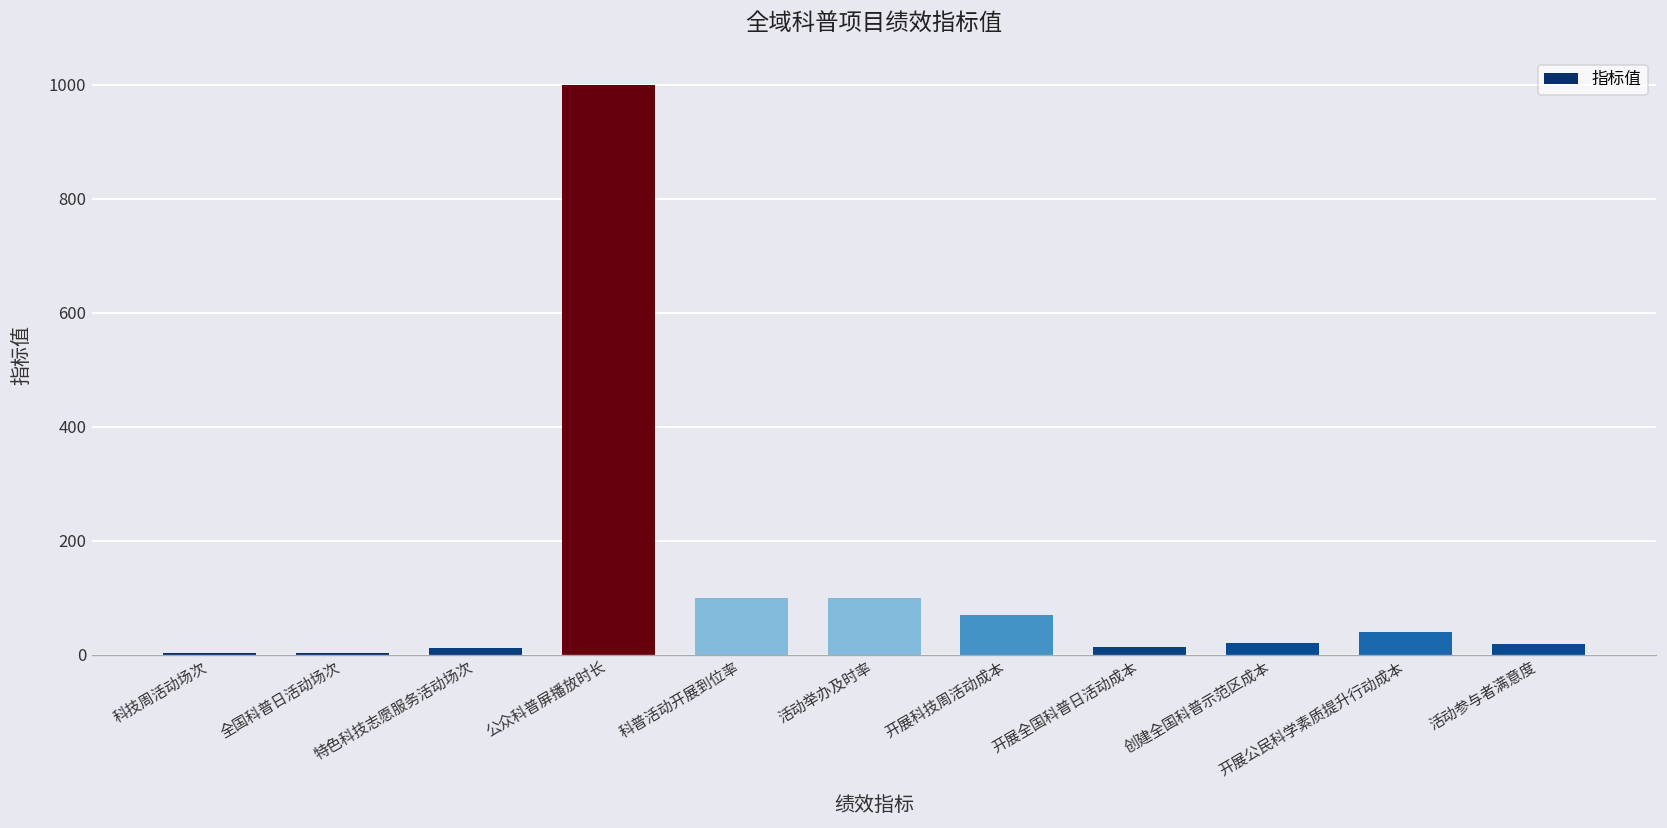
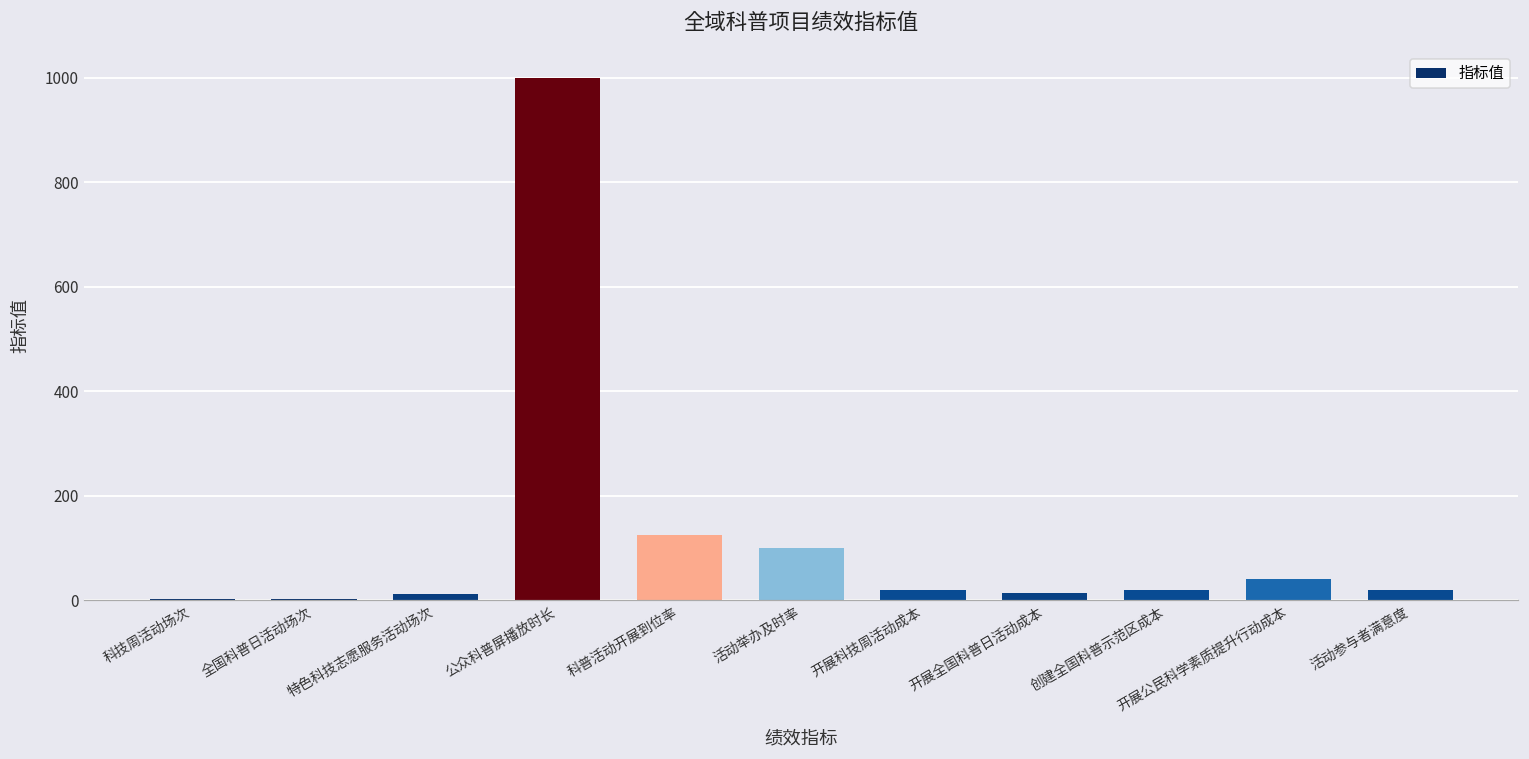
科普活动开展到位率: 100 -> 120
开展科技周活动成本: 70 -> 20
